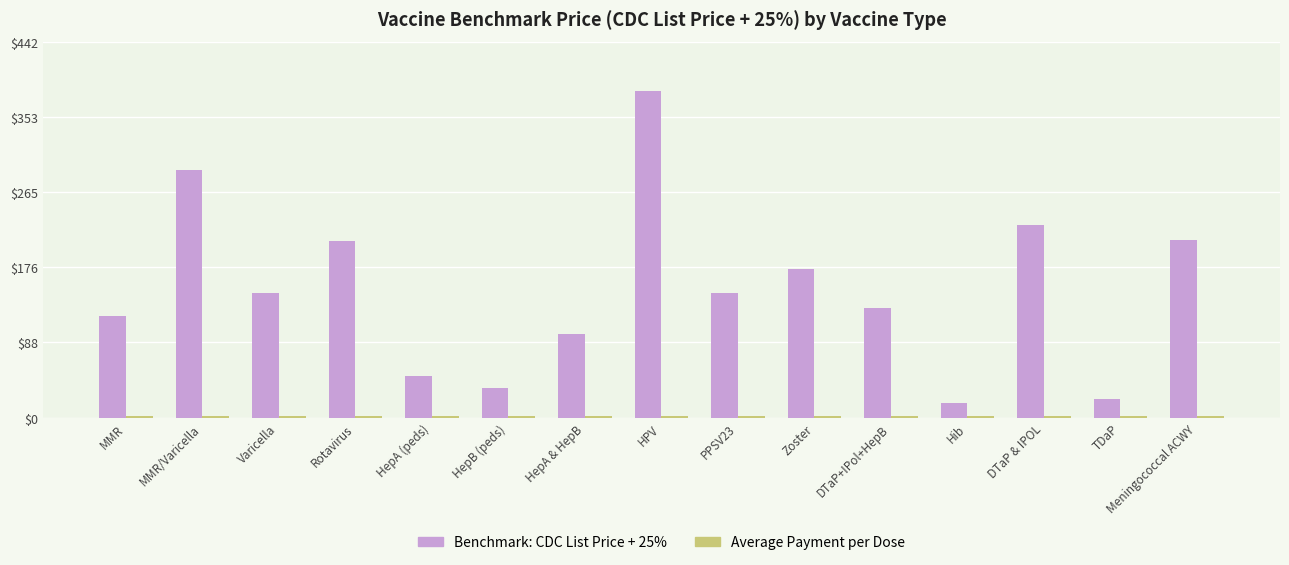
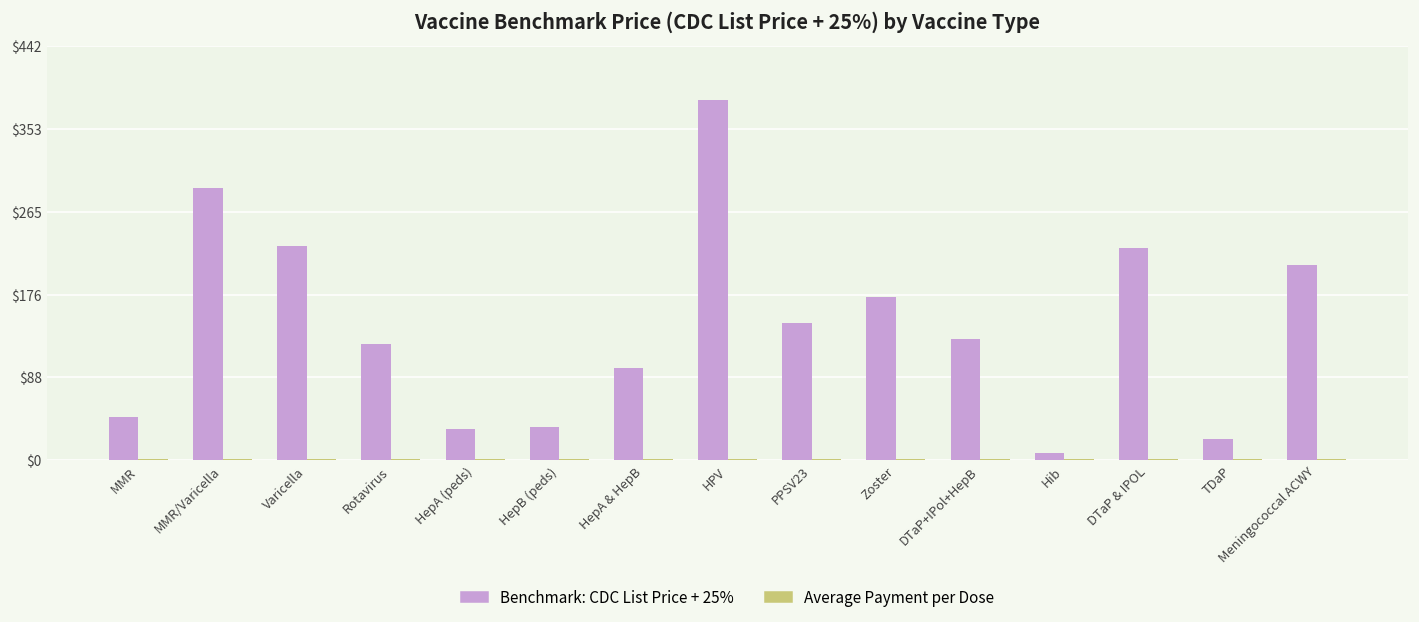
Benchmark: CDC List Price + 25%, MMR: $120 -> $50
Benchmark: CDC List Price + 25%, Varicella: $150 -> $230
Benchmark: CDC List Price + 25%, Rotavirus: $210 -> $120
Benchmark: CDC List Price + 25%, HepA (peds): $50 -> $30
Benchmark: CDC List Price + 25%, Hib: $20 -> $10
